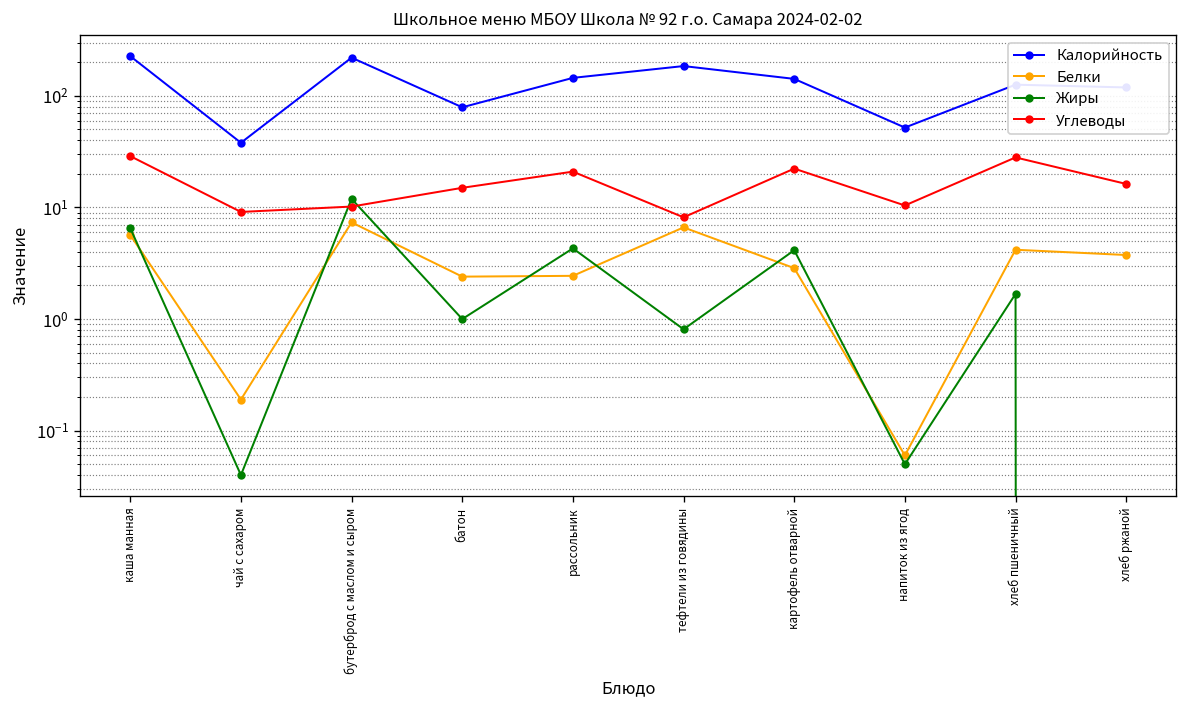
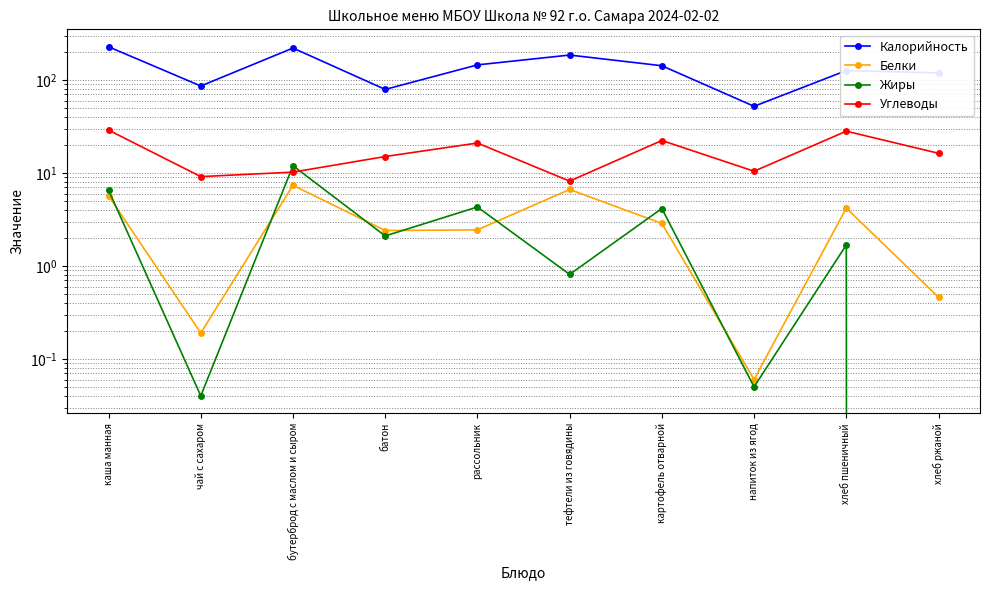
Калорийность, чай с сахаром: 38 -> 90
Жиры, батон: 1.0 -> 2.1
Белки, хлеб ржаной: 3.8 -> 0.5
